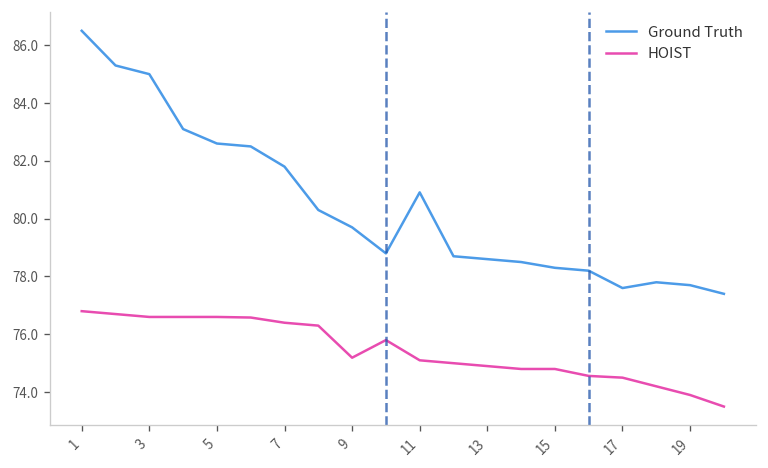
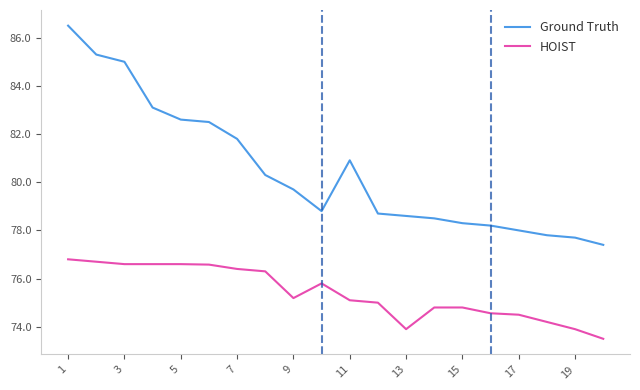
HOIST, 13: 74.9 -> 73.9
Ground Truth, 17: 77.6 -> 78.0
